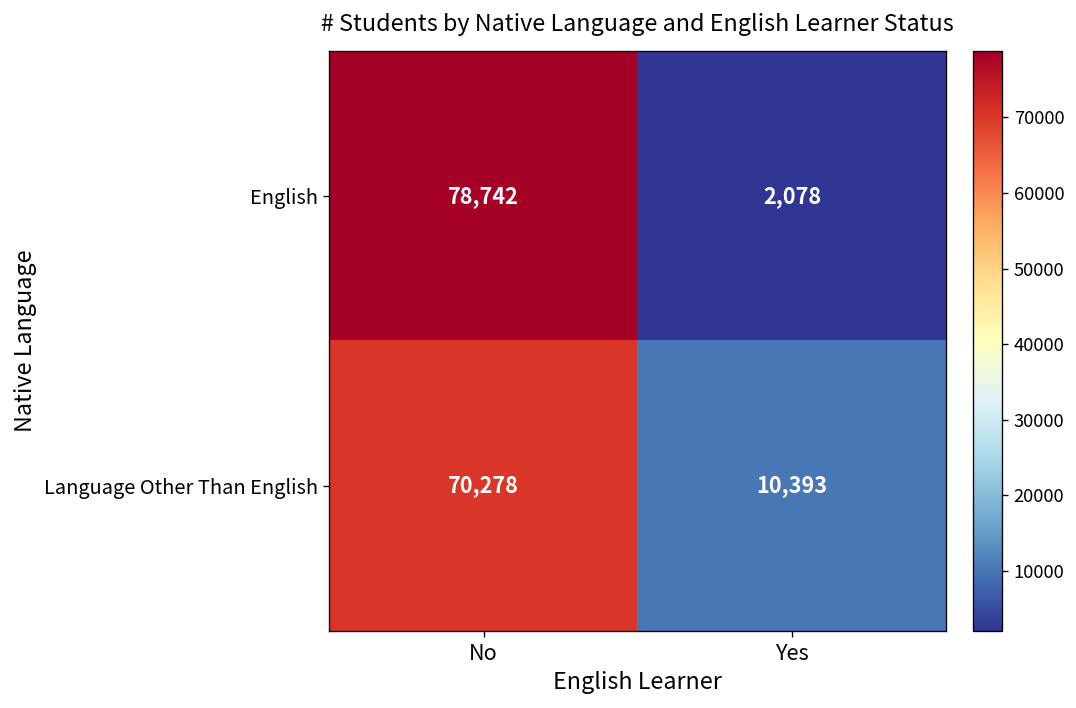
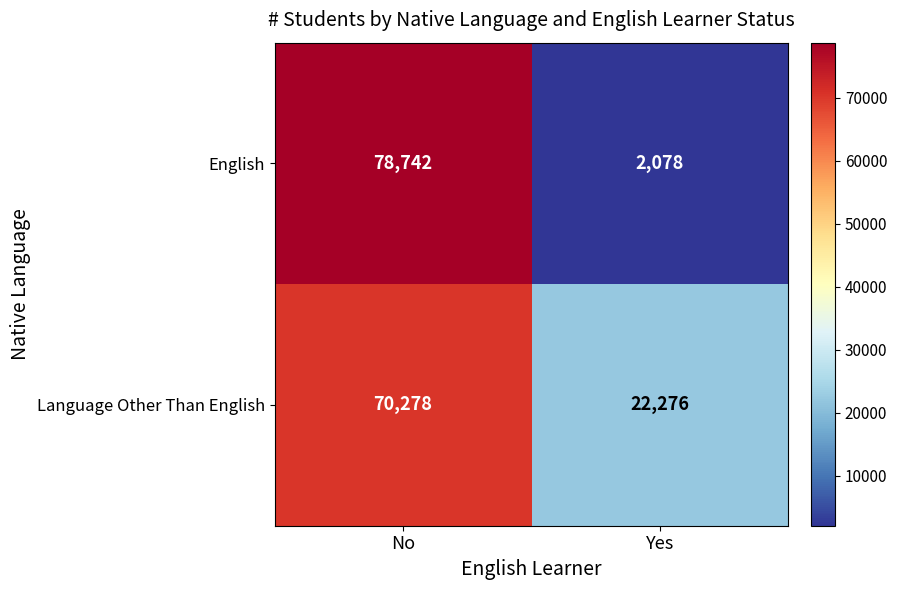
Language Other Than English, Yes: 10,393 -> 22,276
